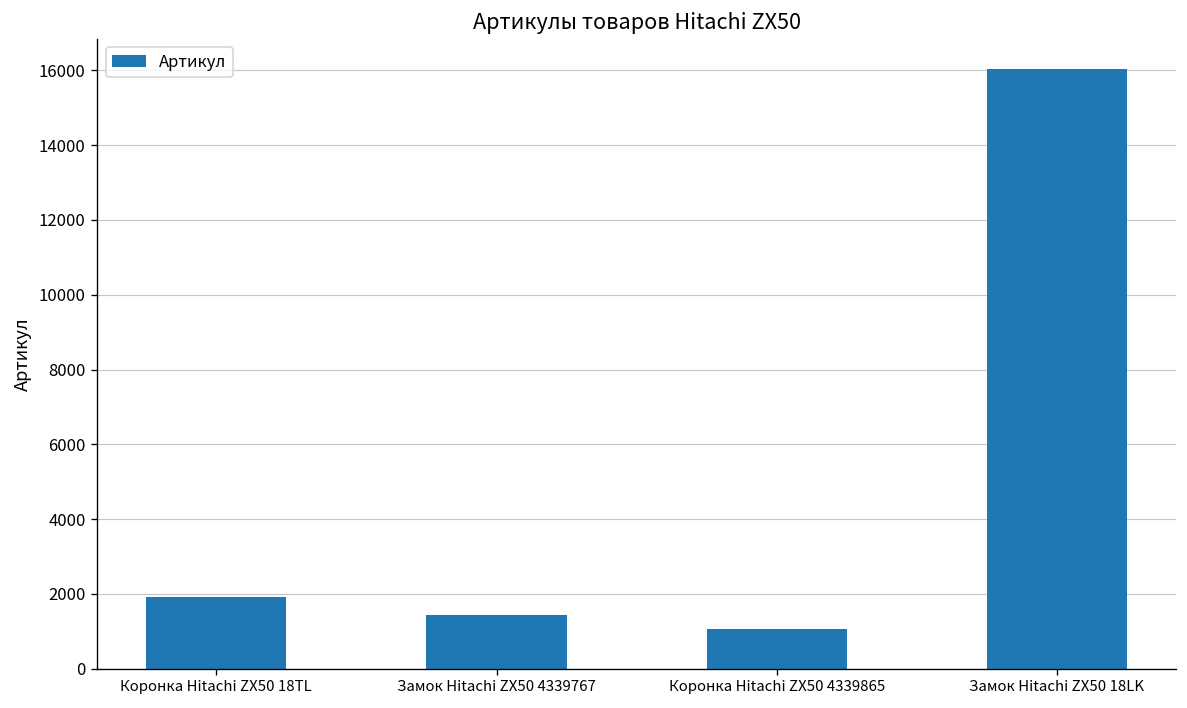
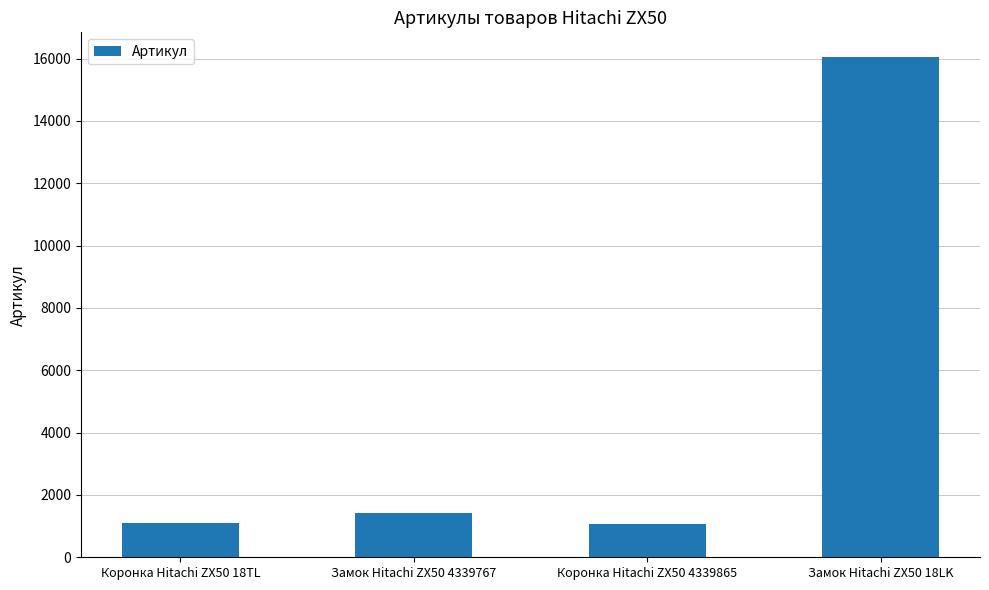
Коронка Hitachi ZX50 18TL: 1900 -> 1100
